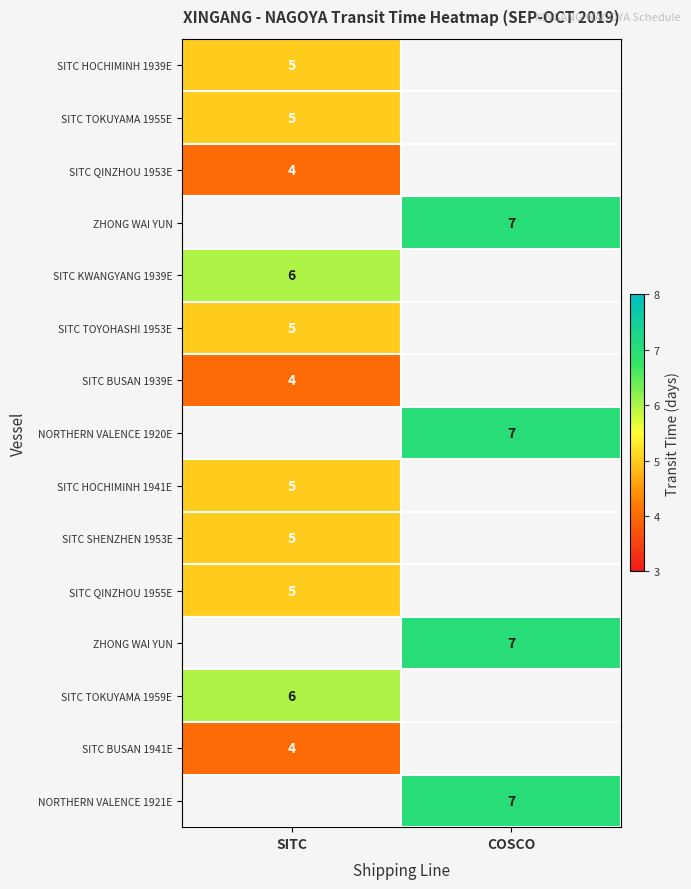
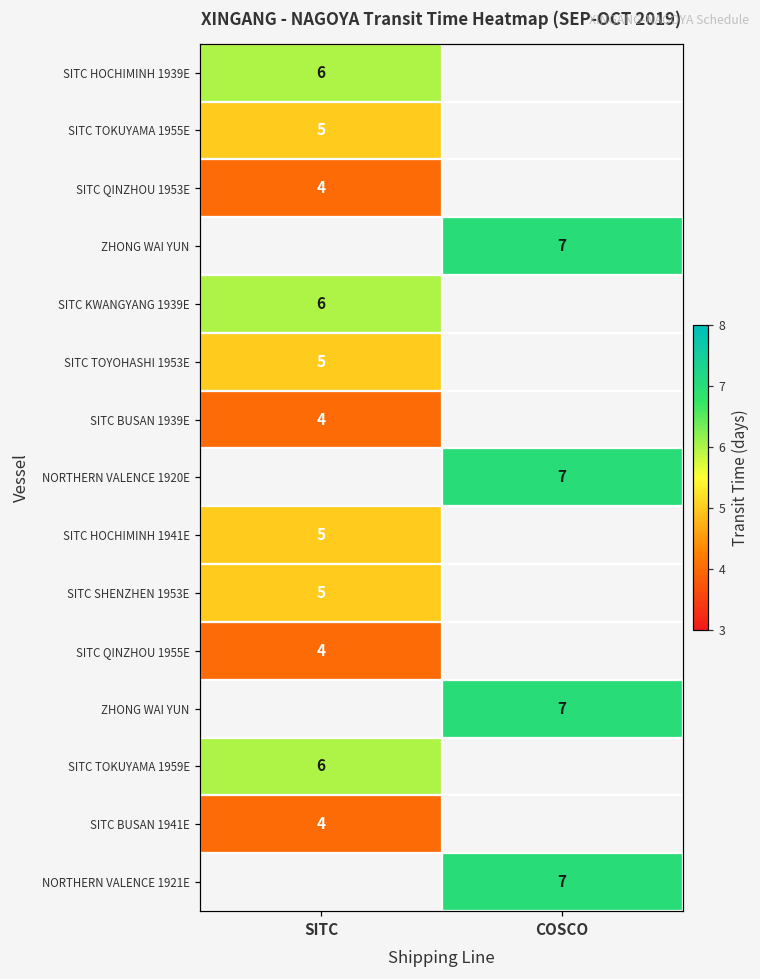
SITC HOCHIMINH 1939E, SITC: 5 -> 6
SITC QINZHOU 1955E, SITC: 5 -> 4
